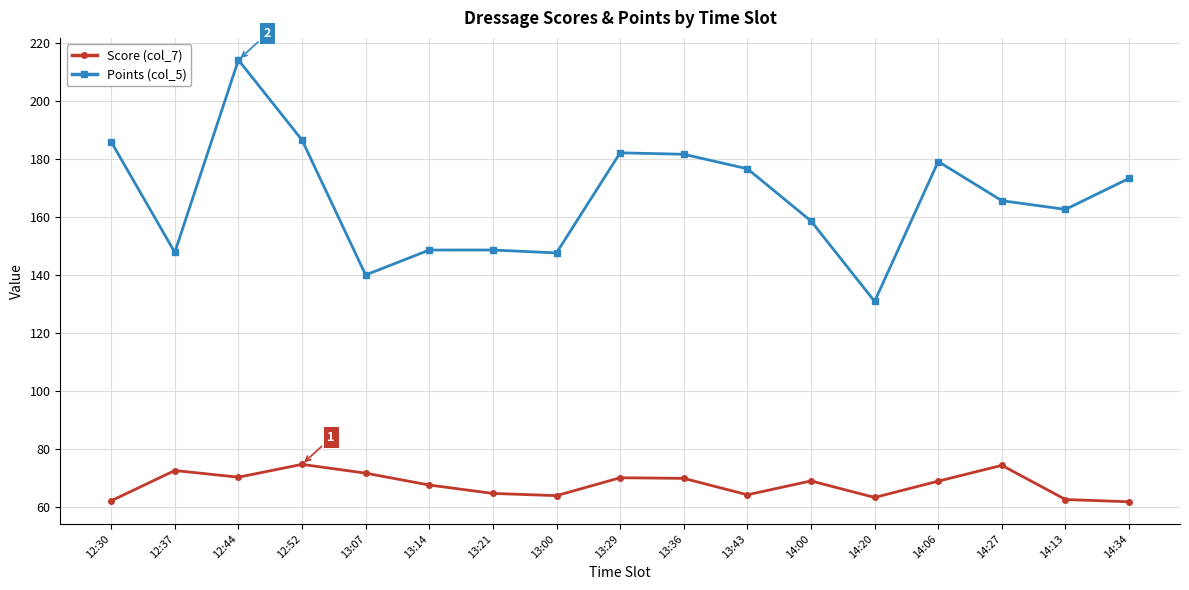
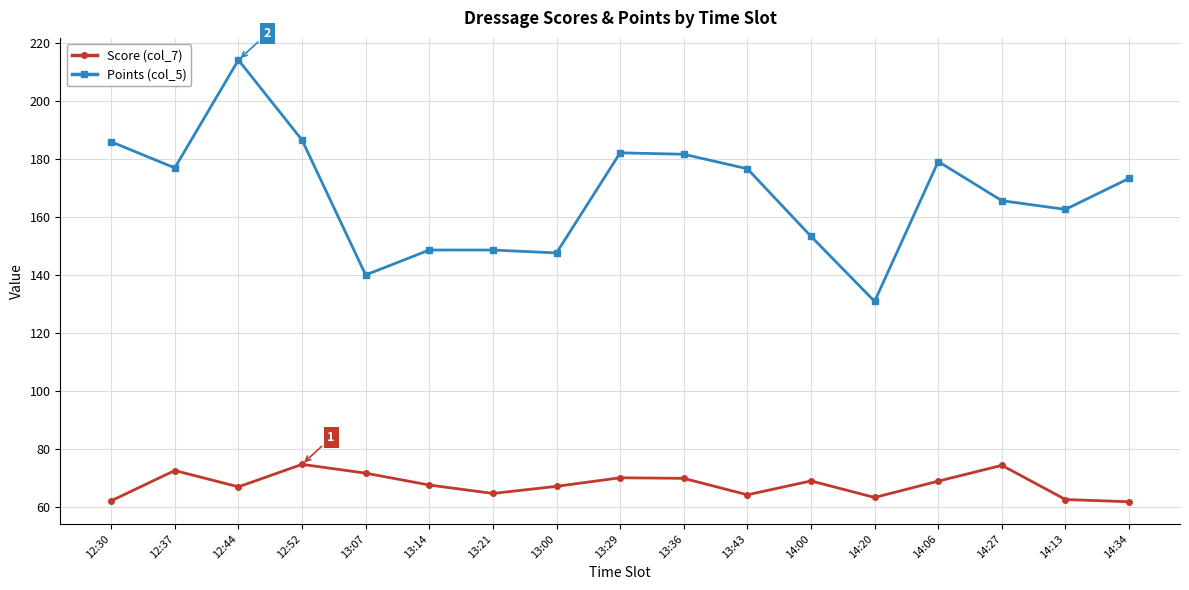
Points (col_5), 12:37: 148 -> 177
Score (col_7), 12:44: 70 -> 67
Score (col_7), 13:00: 64 -> 67
Points (col_5), 14:00: 159 -> 153
